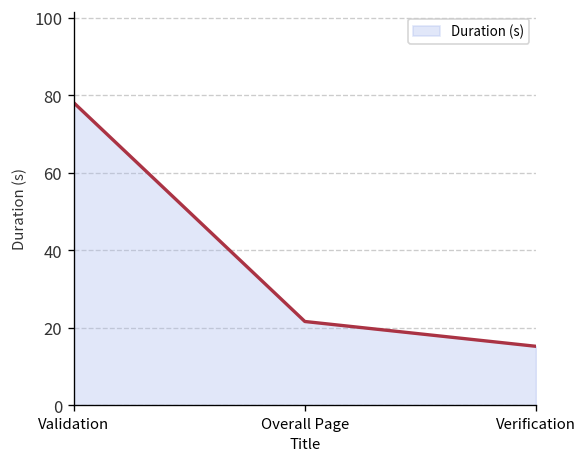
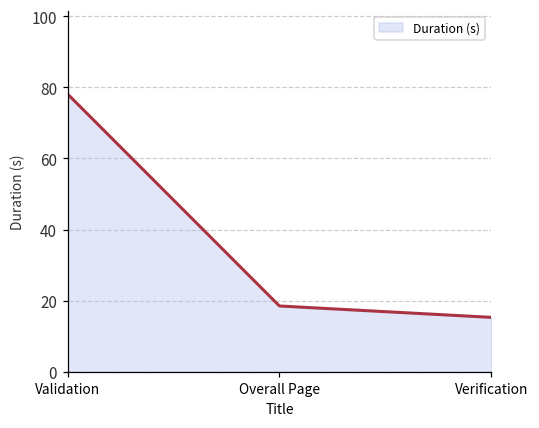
Overall Page: 22 -> 18
